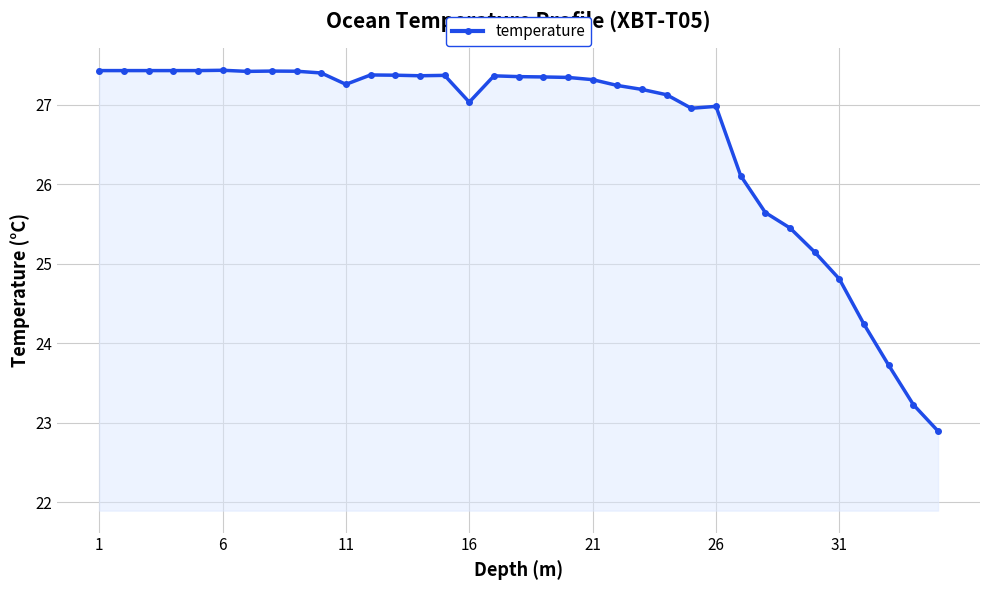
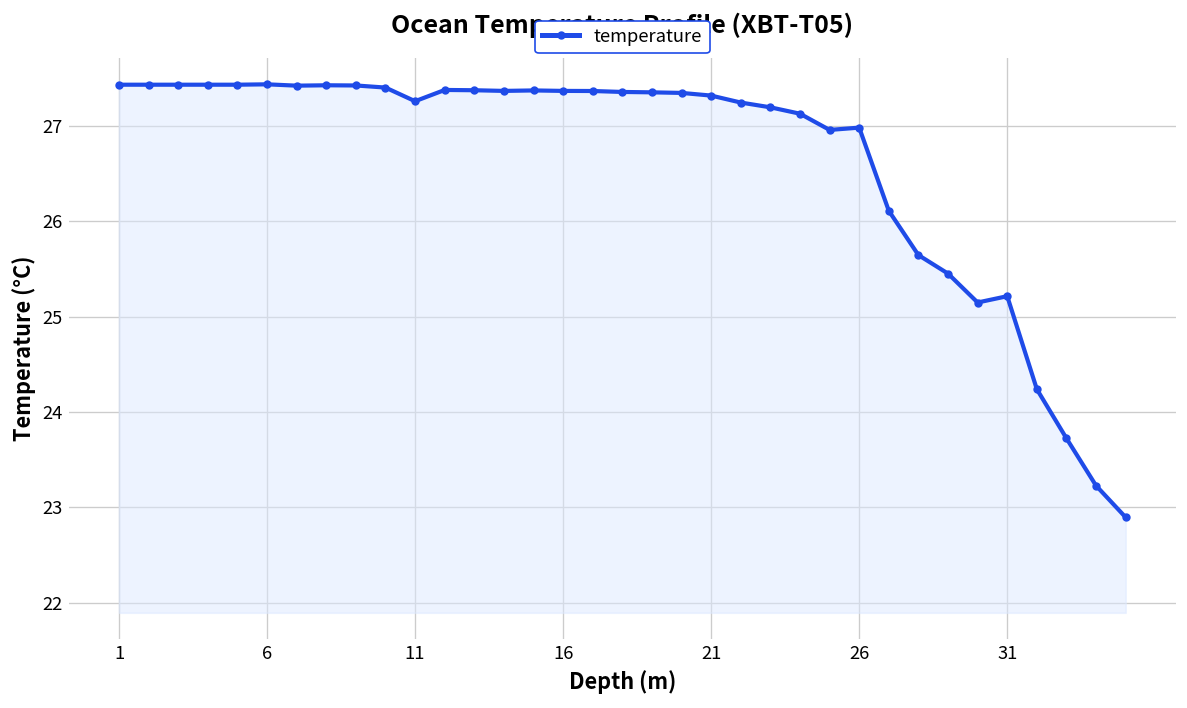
16: 27.0 -> 27.4
31: 24.8 -> 25.2
